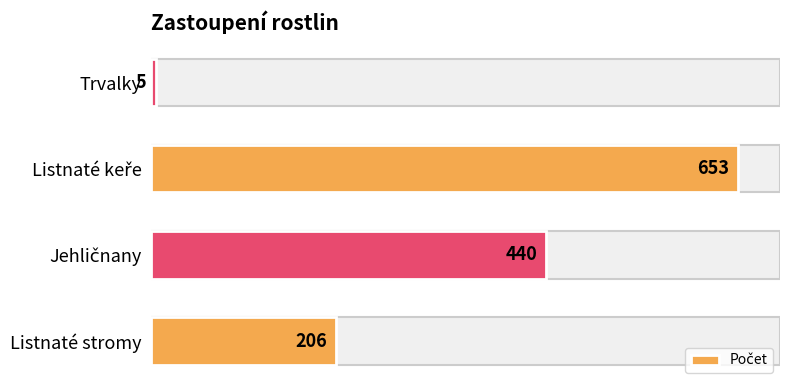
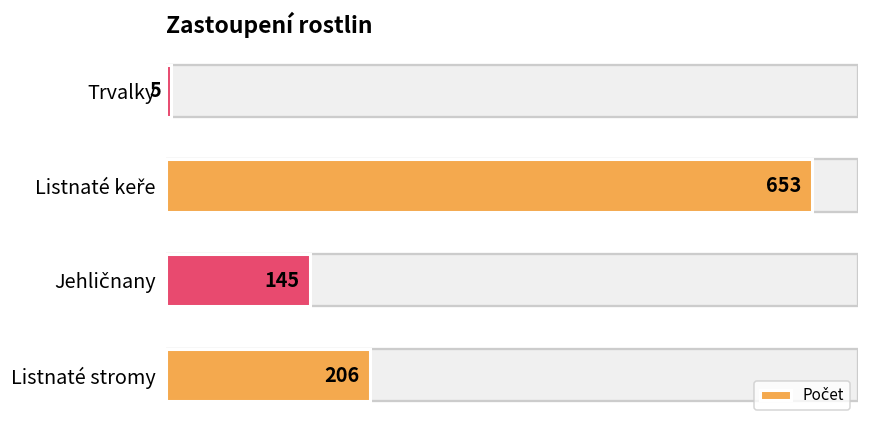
Jehličnany: 440 -> 145
